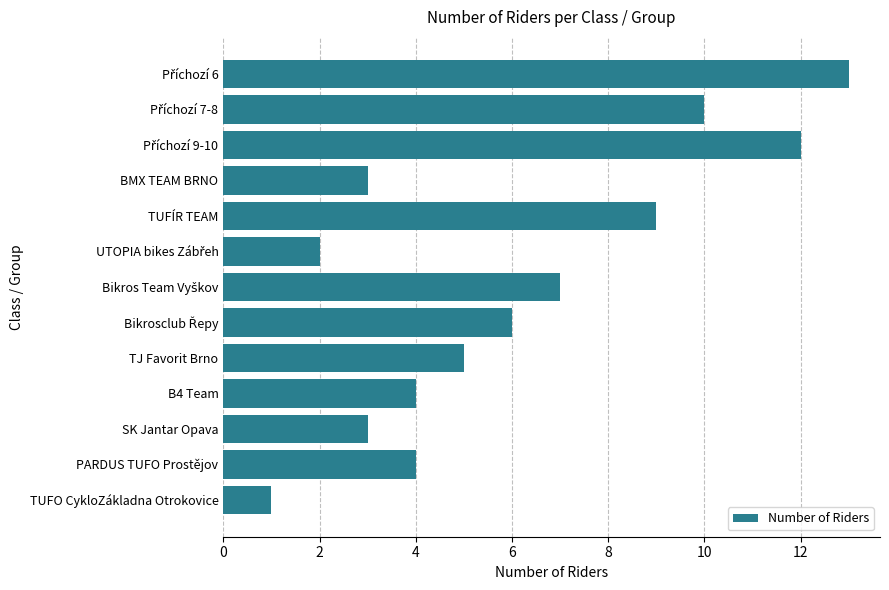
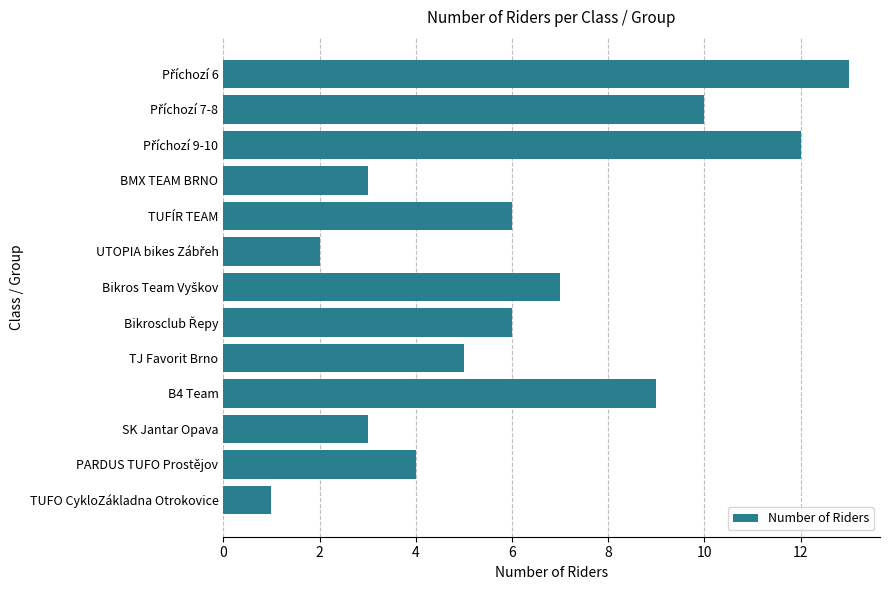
TUFÍR TEAM: 9 -> 6
B4 Team: 4 -> 9
